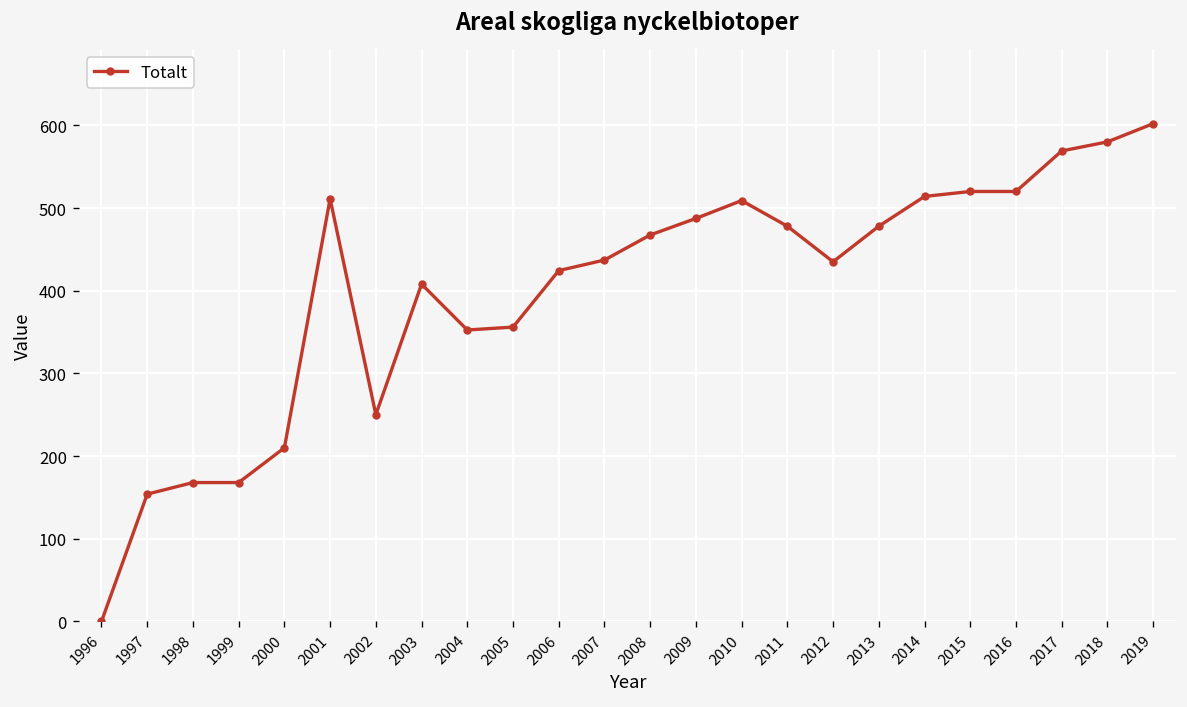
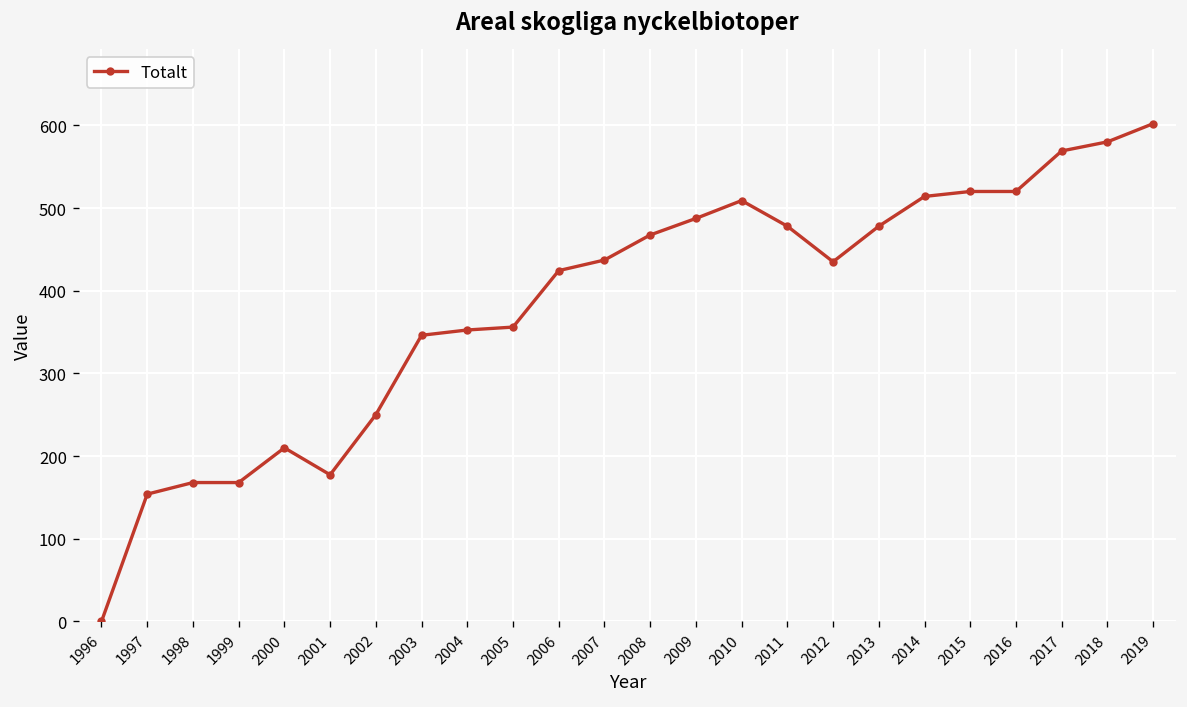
2001: 510 -> 180
2003: 410 -> 350
